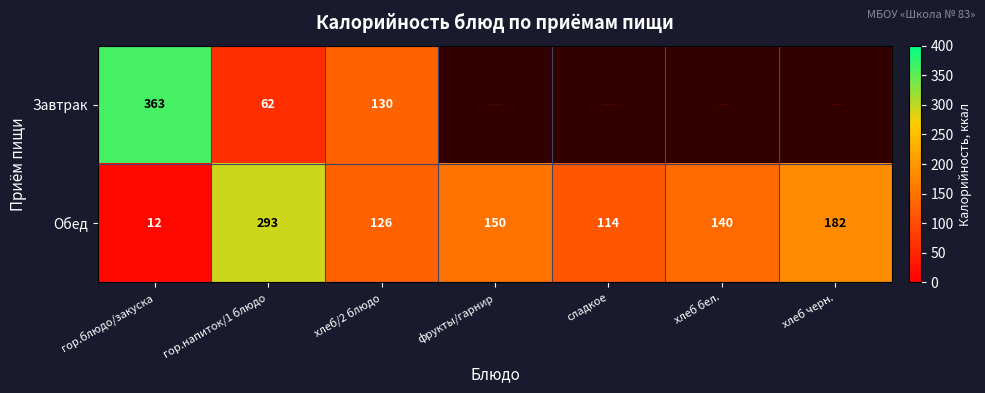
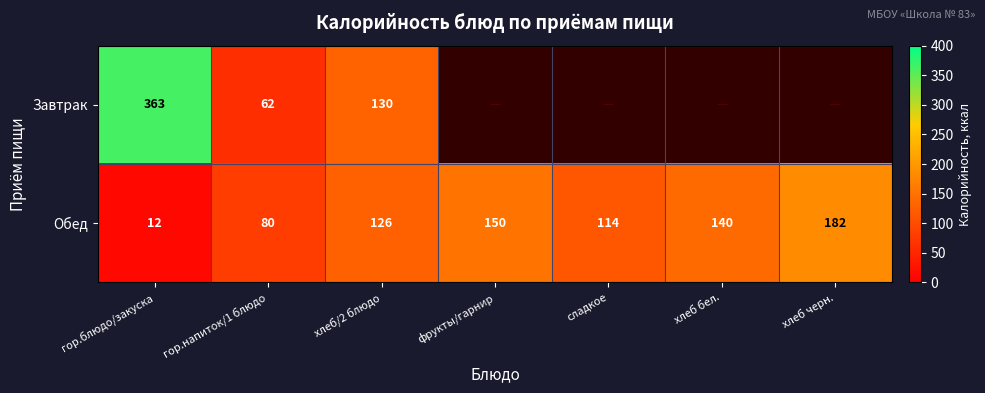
Обед, гор.напиток/1 блюдо: 293 -> 80
